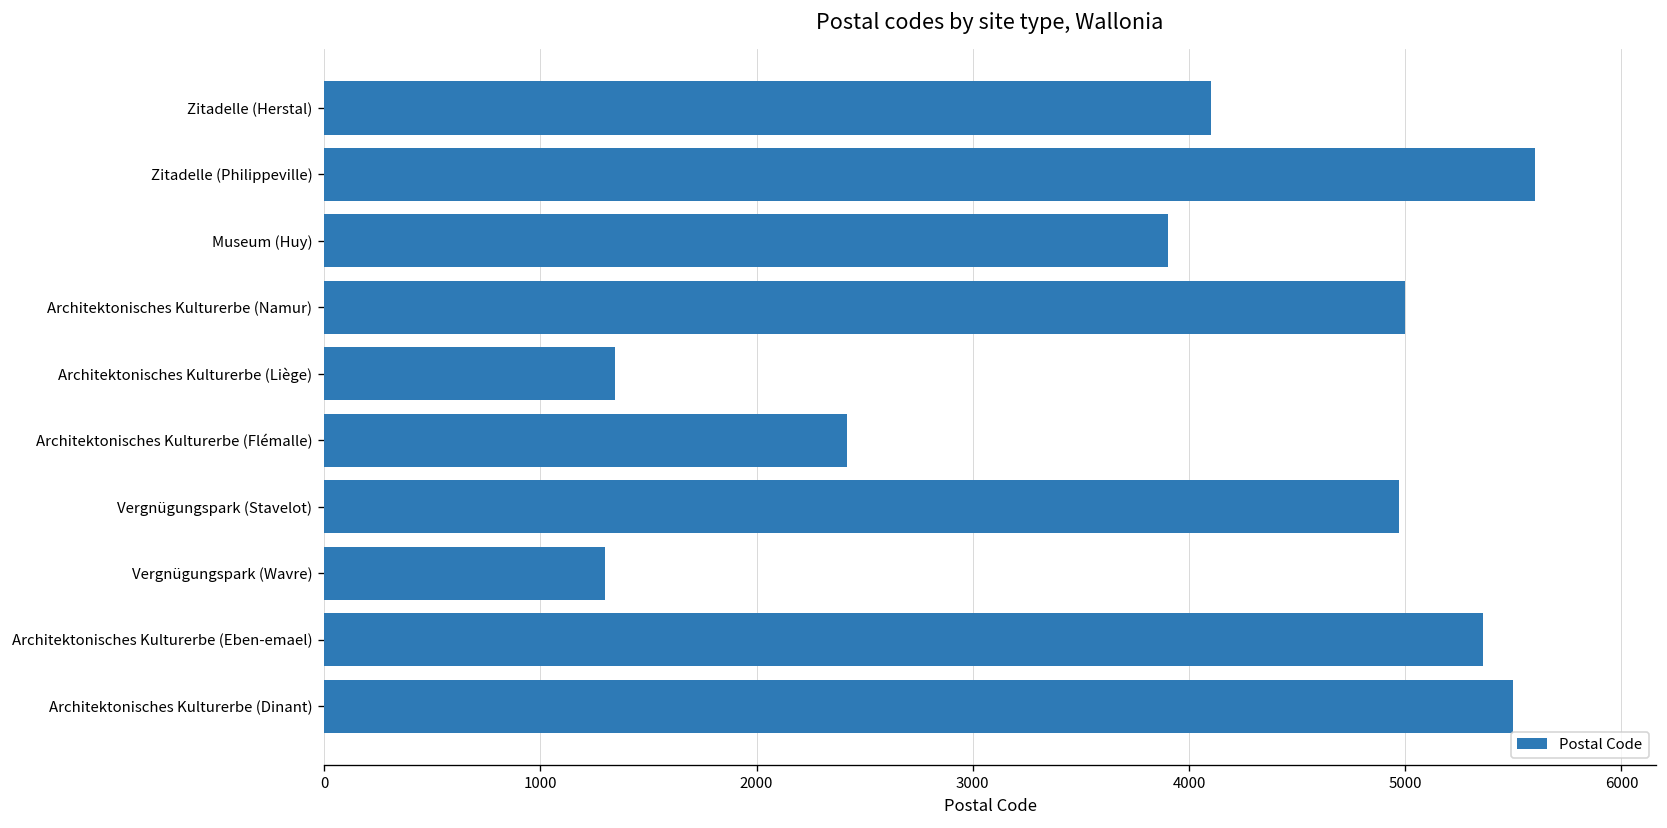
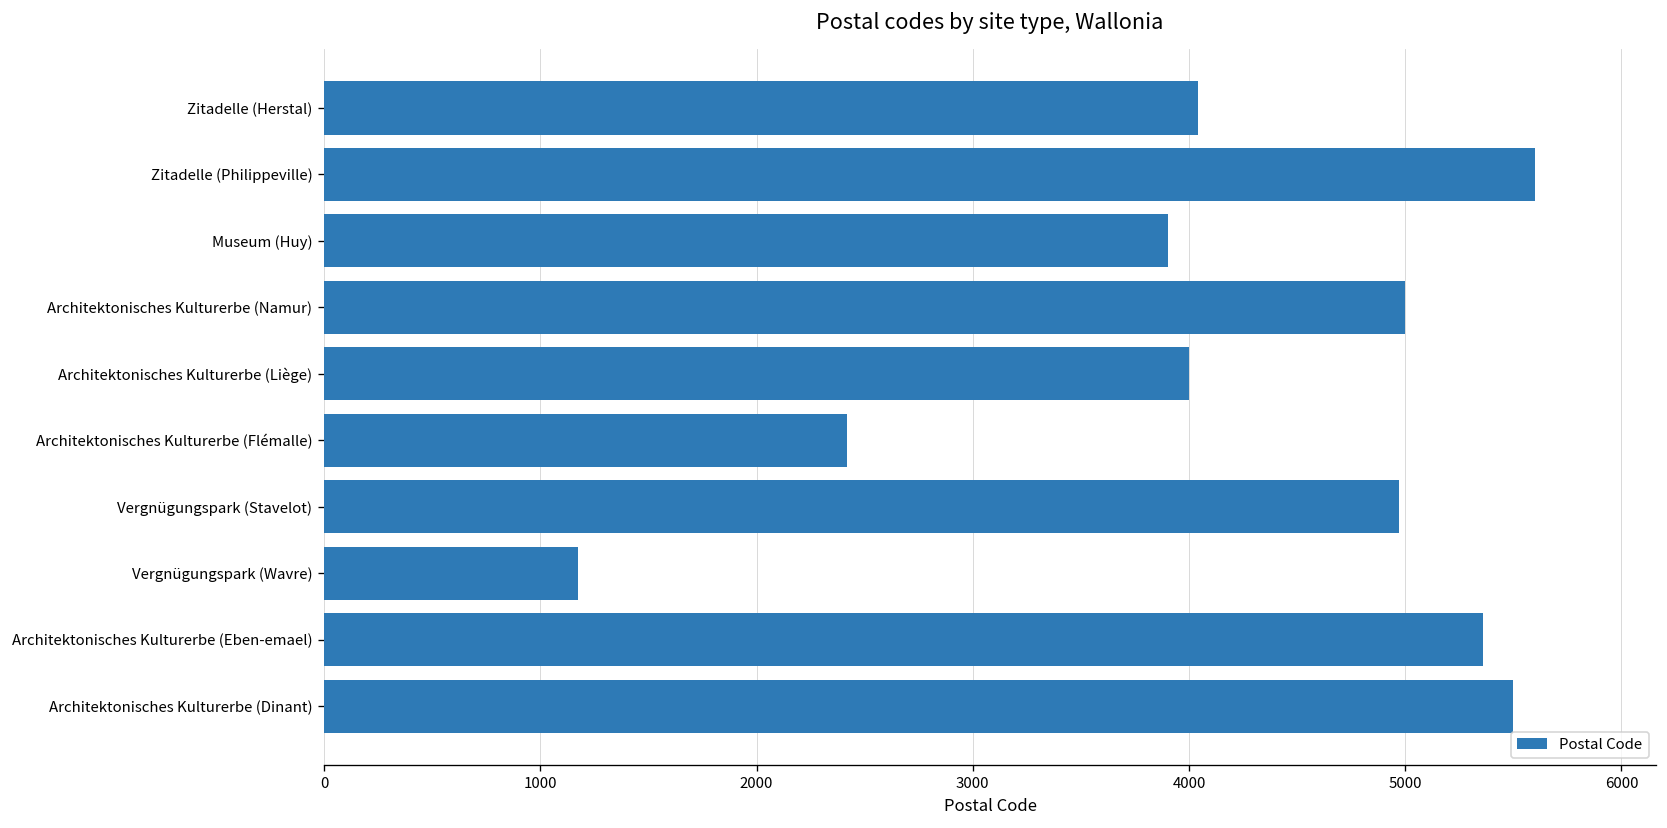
Zitadelle (Herstal): 4100 -> 4040
Architektonisches Kulturerbe (Liège): 1340 -> 4000
Vergnügungspark (Wavre): 1300 -> 1170
